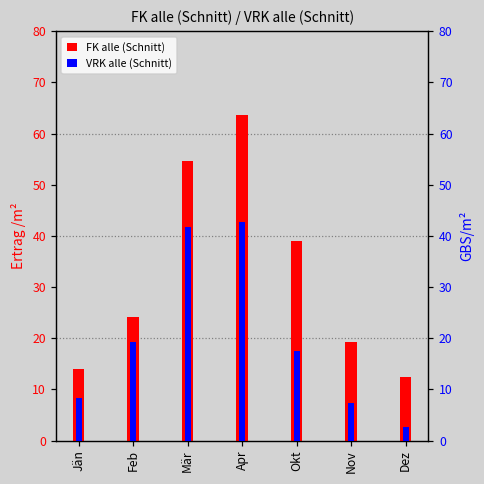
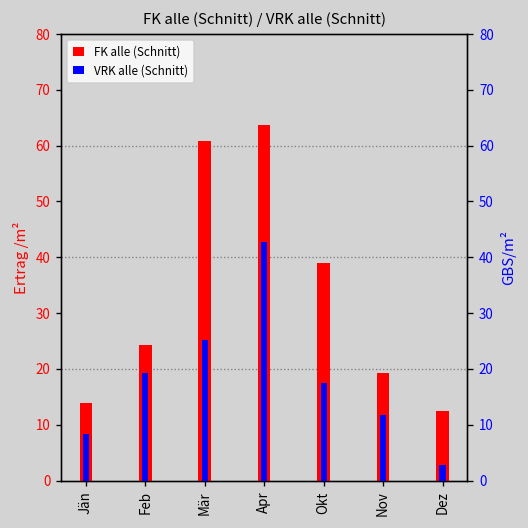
FK alle (Schnitt), Mär: 55 -> 61
VRK alle (Schnitt), Mär: 42 -> 25
VRK alle (Schnitt), Nov: 7 -> 12
